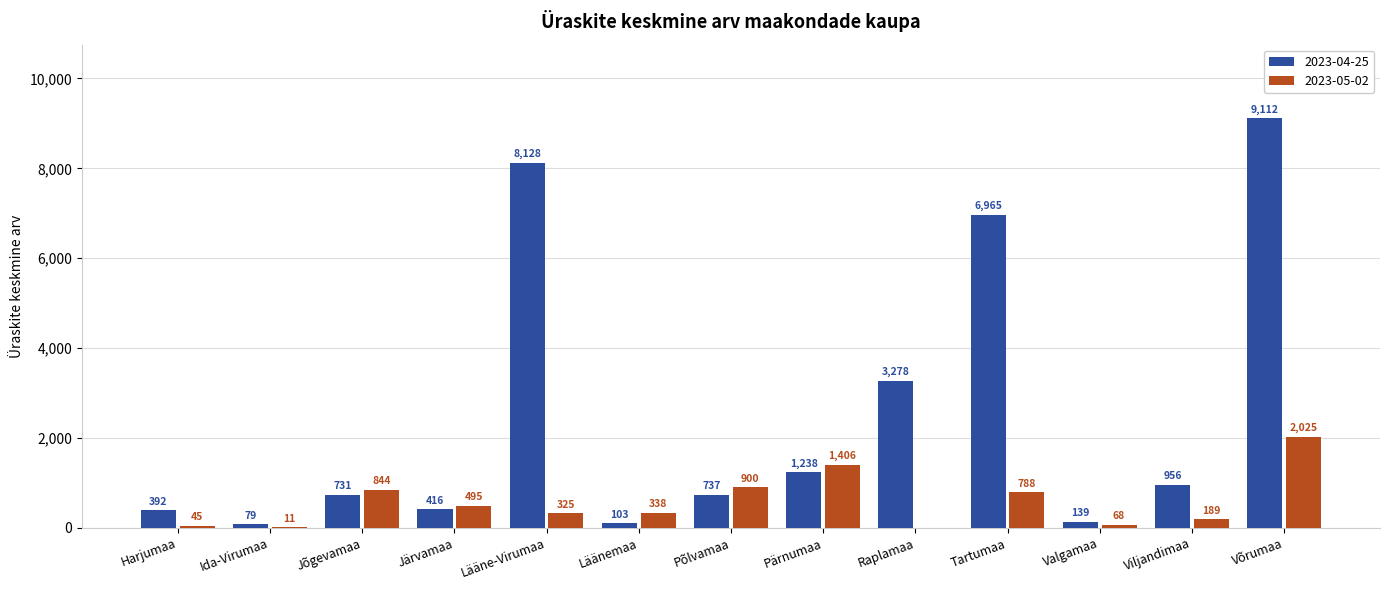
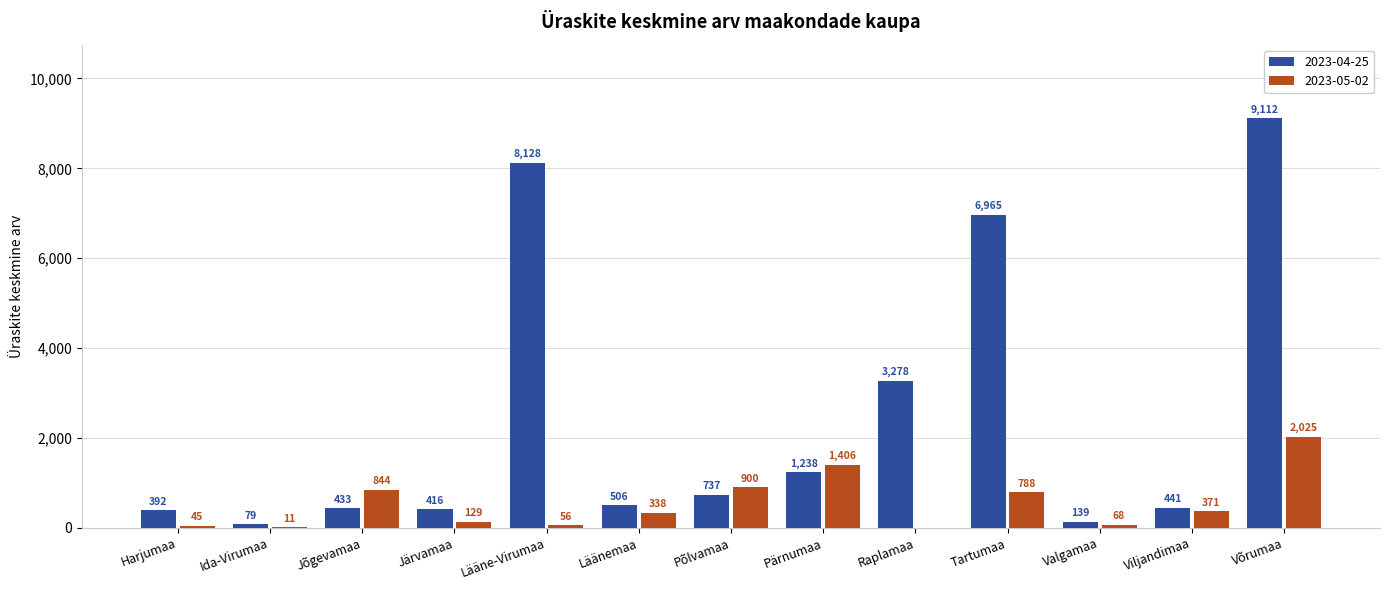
2023-04-25, Jõgevamaa: 731 -> 433
2023-05-02, Järvamaa: 495 -> 129
2023-05-02, Lääne-Virumaa: 325 -> 56
2023-04-25, Läänemaa: 103 -> 506
2023-04-25, Viljandimaa: 956 -> 441
2023-05-02, Viljandimaa: 189 -> 371
